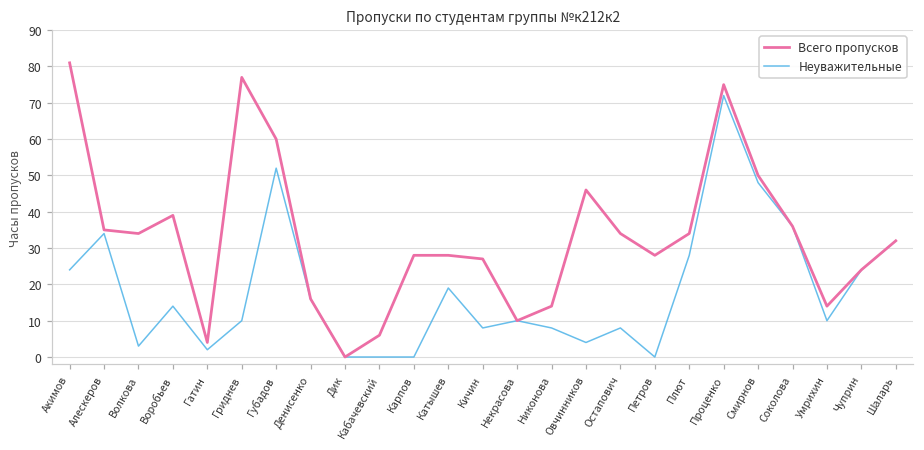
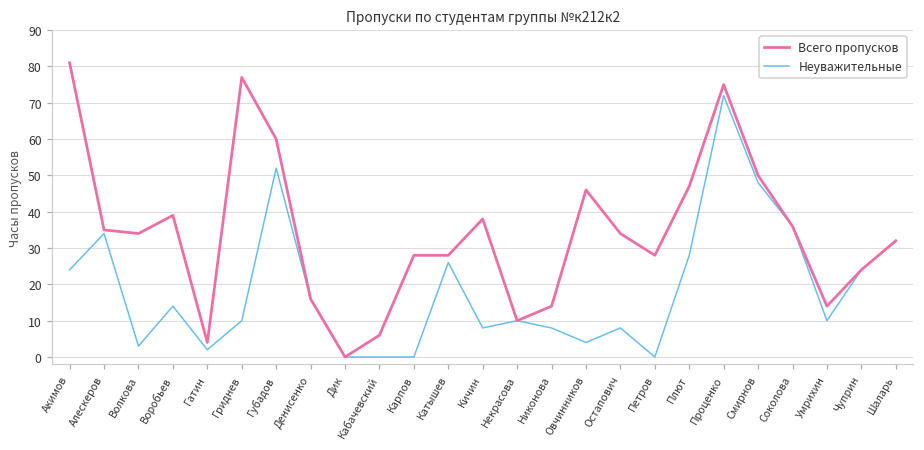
Неуважительные, Катышев: 19 -> 26
Всего пропусков, Кичин: 27 -> 38
Всего пропусков, Плют: 34 -> 47
